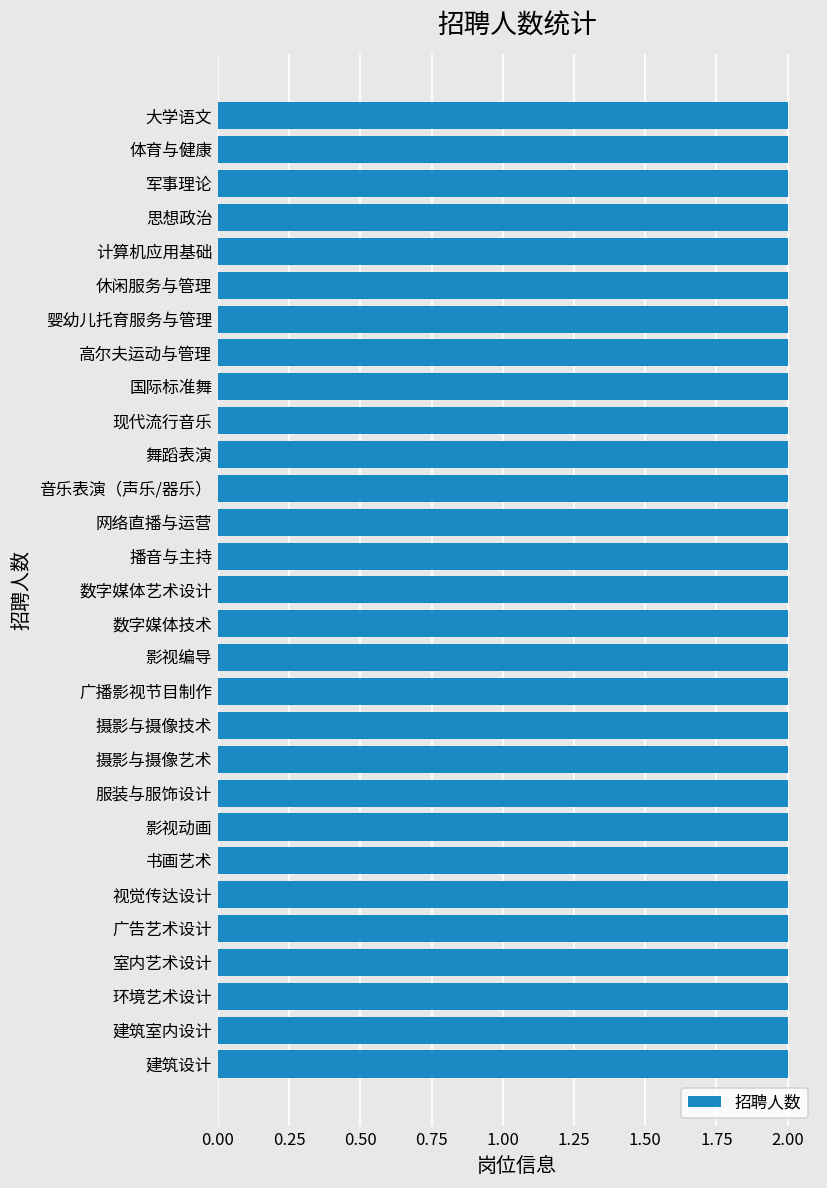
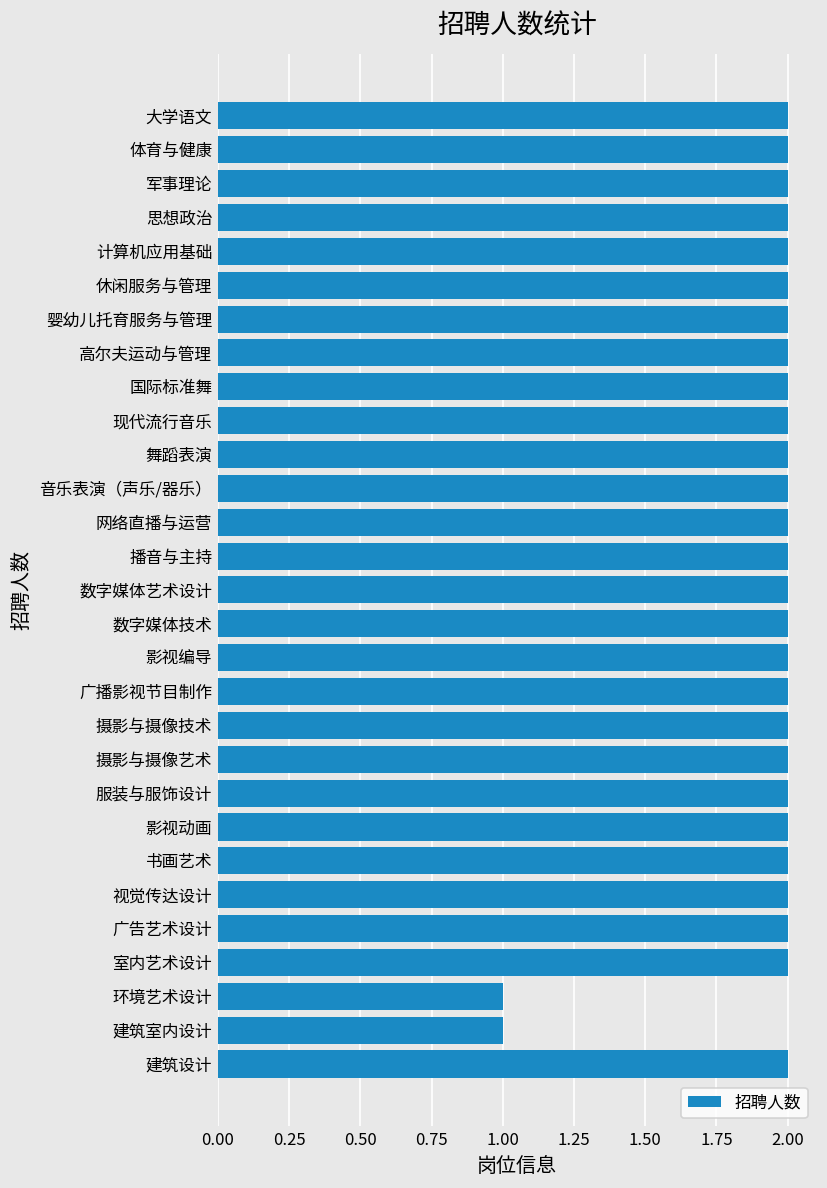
环境艺术设计: 2 -> 1
建筑室内设计: 2 -> 1
